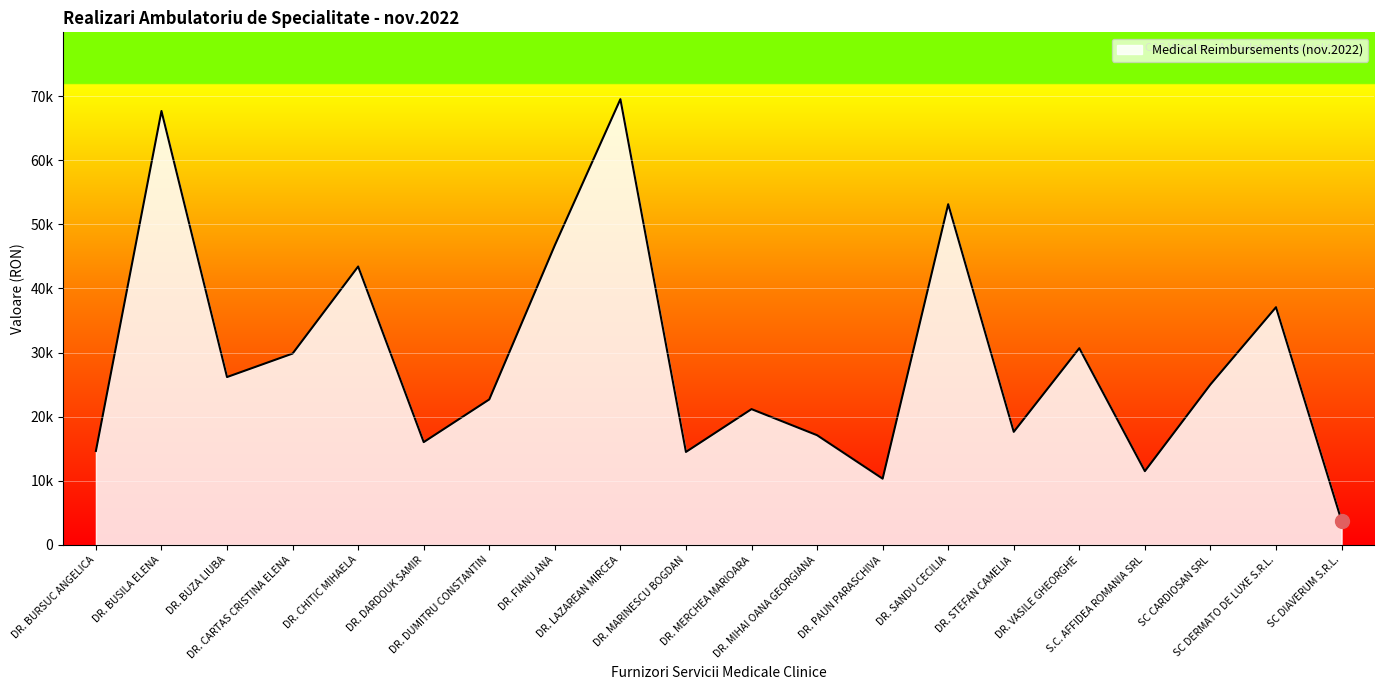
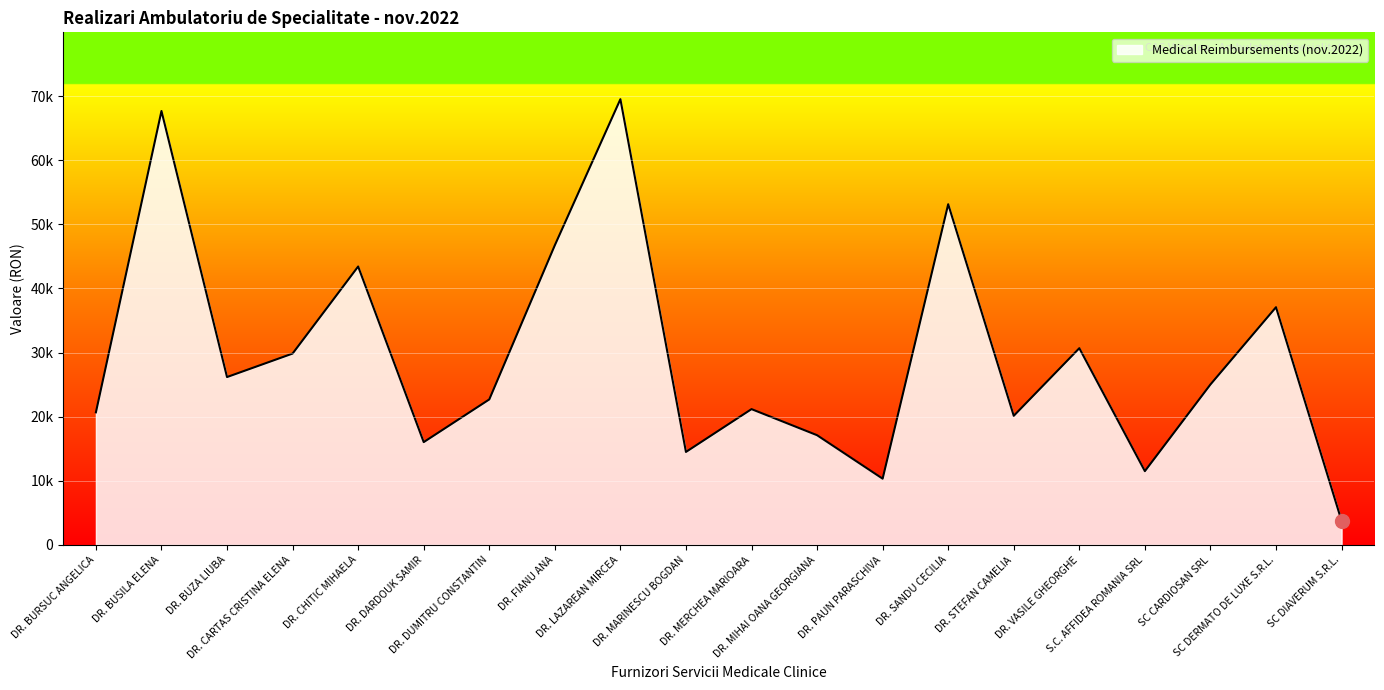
Medical Reimbursements (nov.2022), DR. BURSUC ANGELICA: 15000 -> 21000
Medical Reimbursements (nov.2022), DR. STEFAN CAMELIA: 18000 -> 20000
